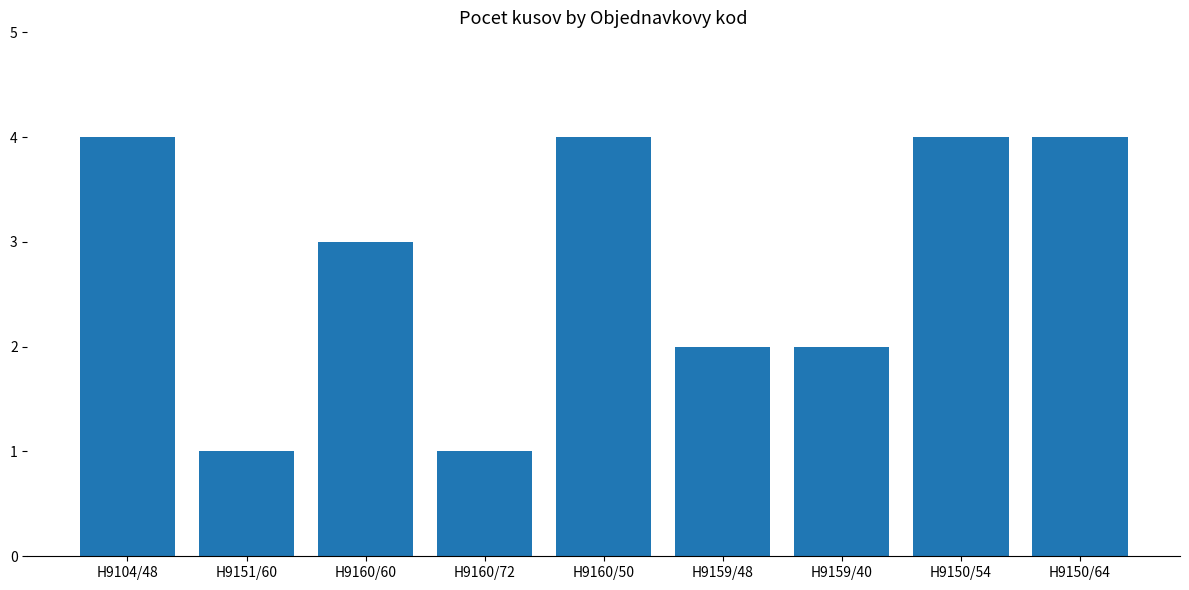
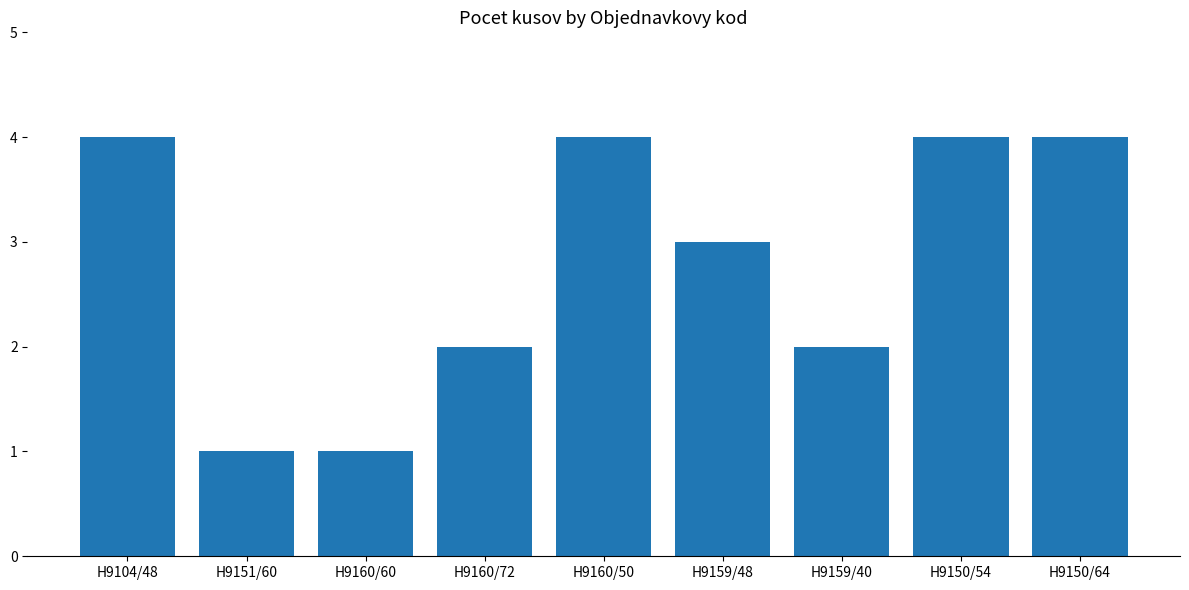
H9160/60: 3 -> 1
H9160/72: 1 -> 2
H9159/48: 2 -> 3
